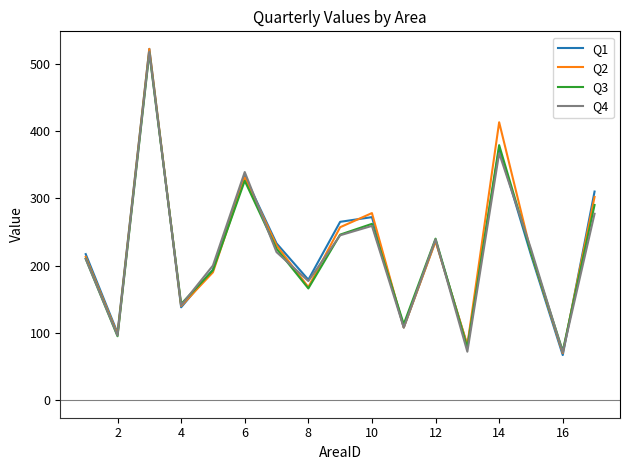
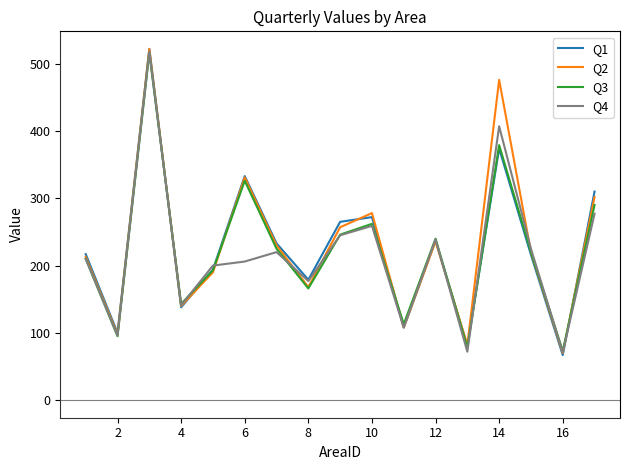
Q4, 6: 340 -> 210
Q2, 14: 410 -> 480
Q4, 14: 370 -> 410
